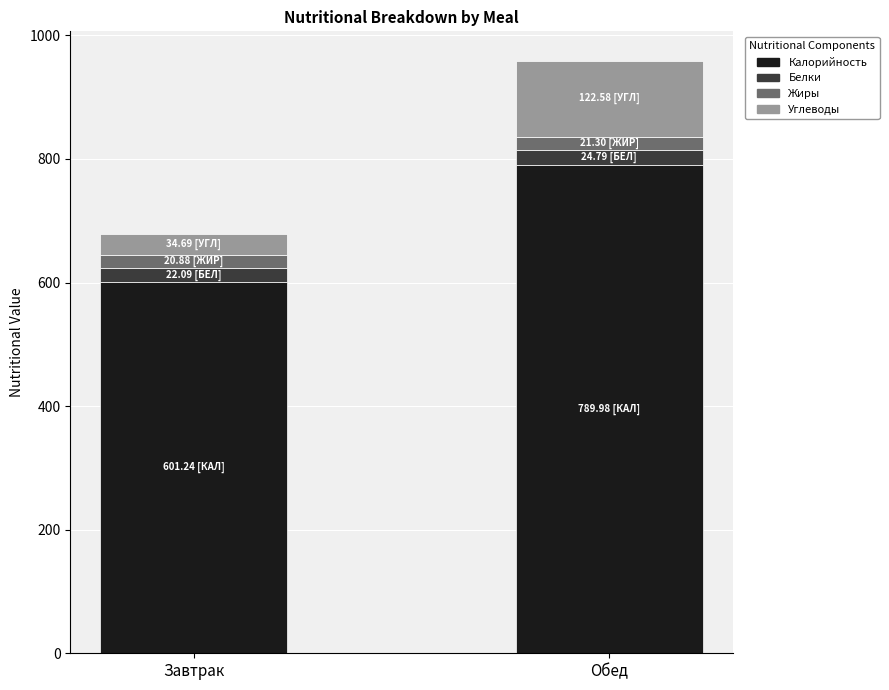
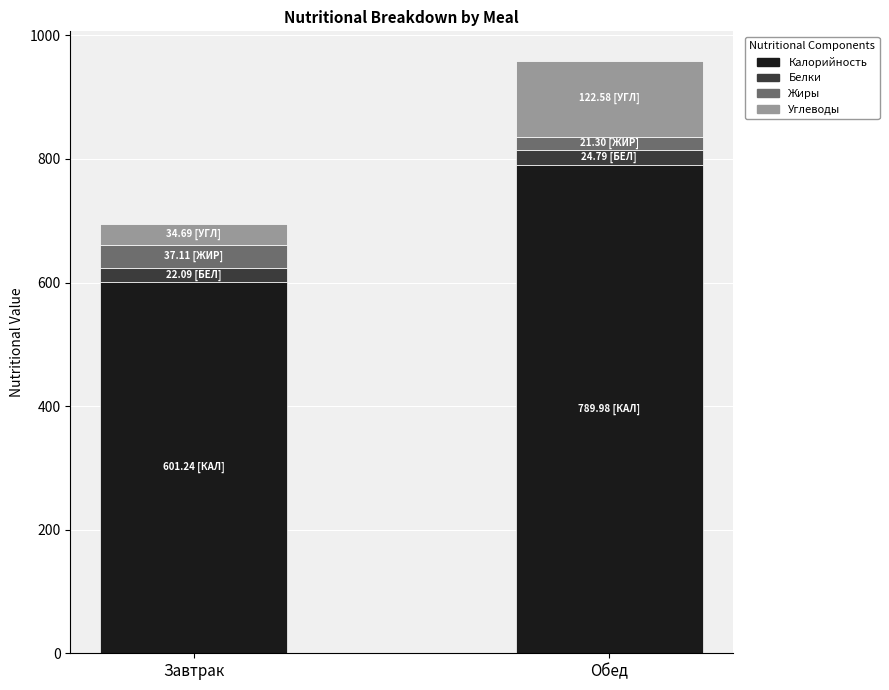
Жиры, Завтрак: 20.88 -> 37.11
